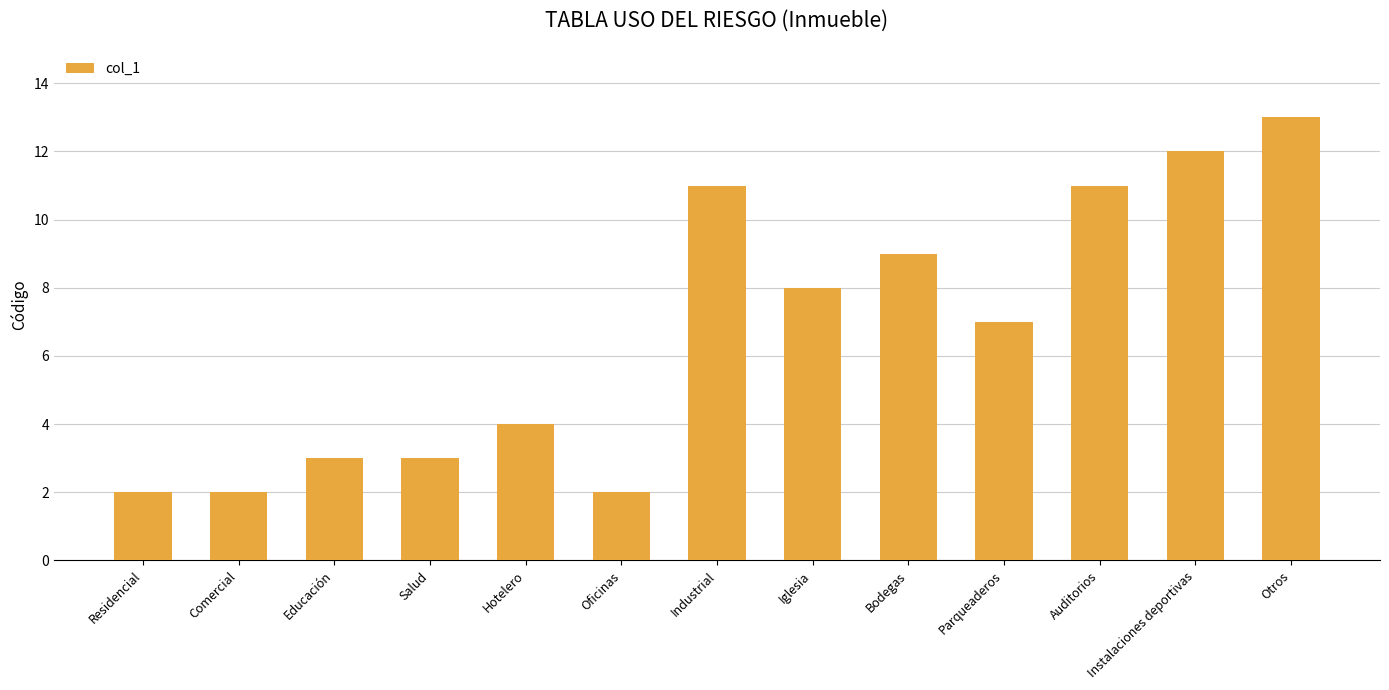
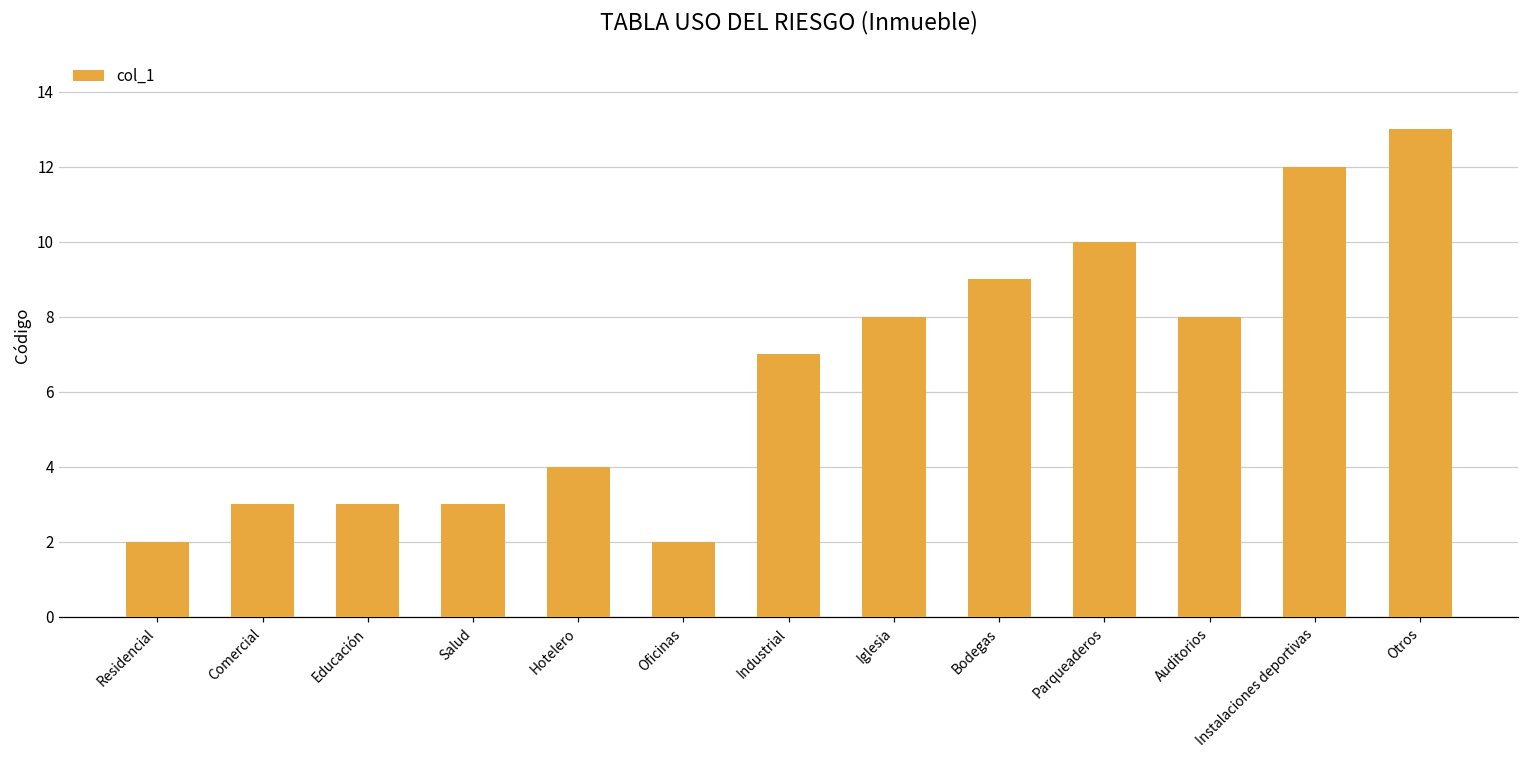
Comercial: 2 -> 3
Industrial: 11 -> 7
Parqueaderos: 7 -> 10
Auditorios: 11 -> 8
